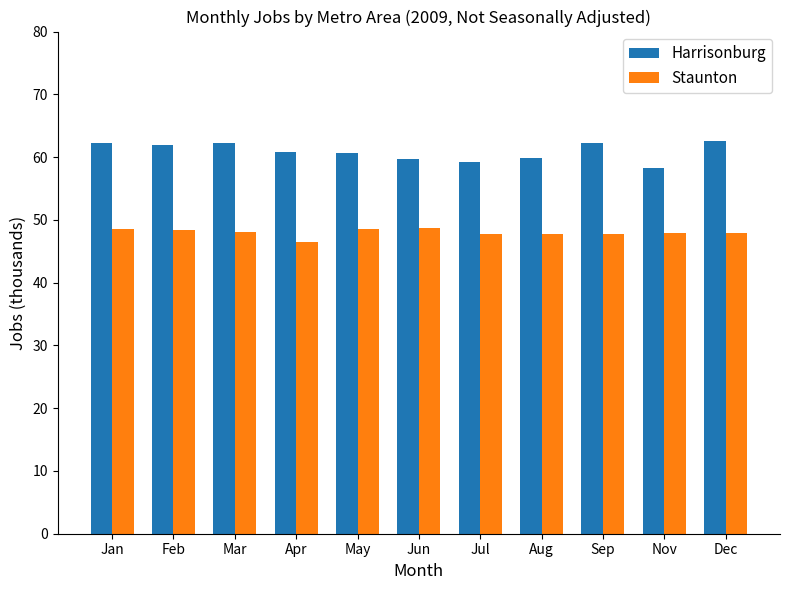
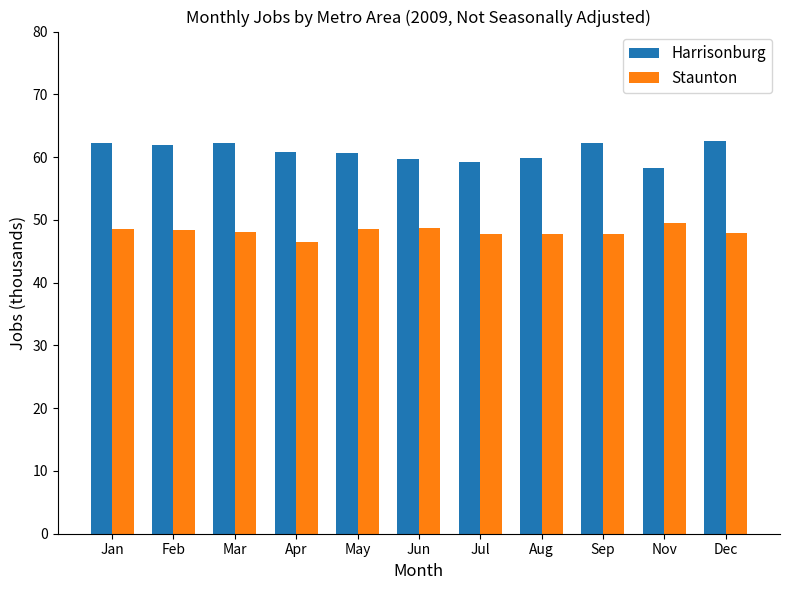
Staunton, Nov: 48 -> 50
